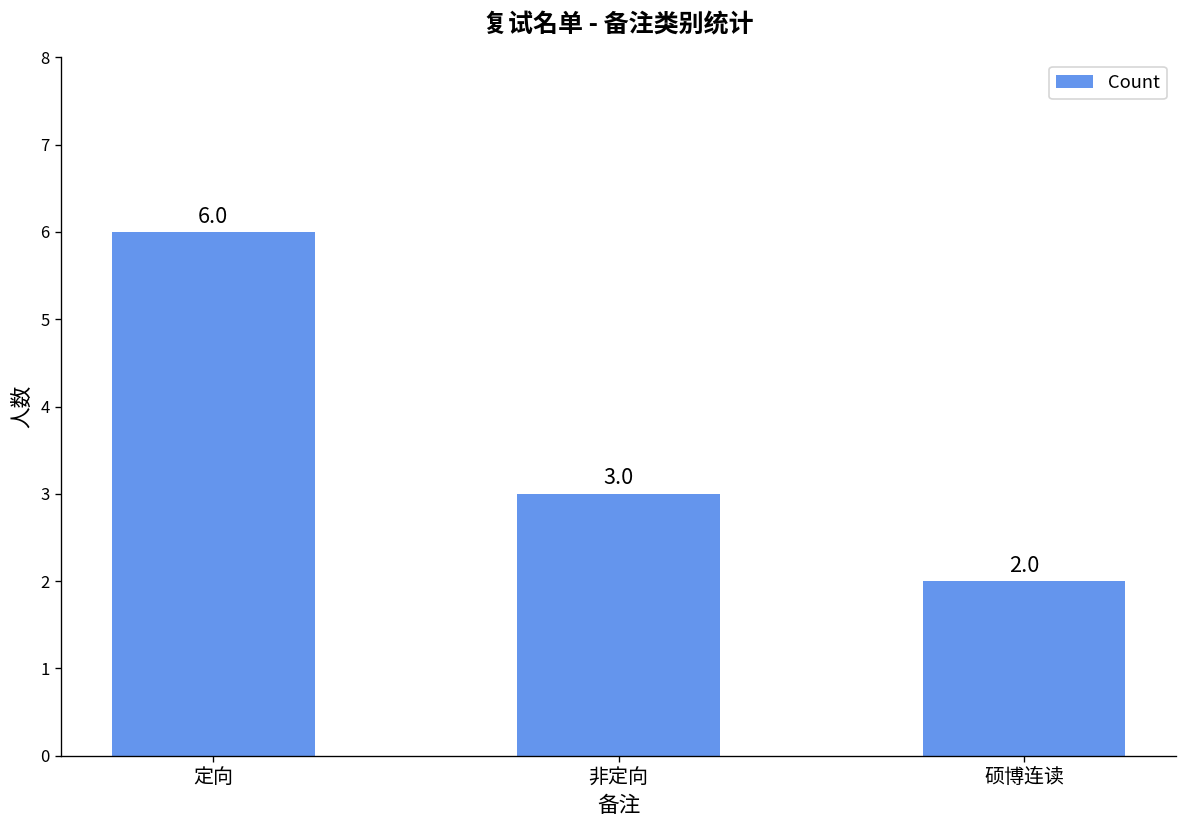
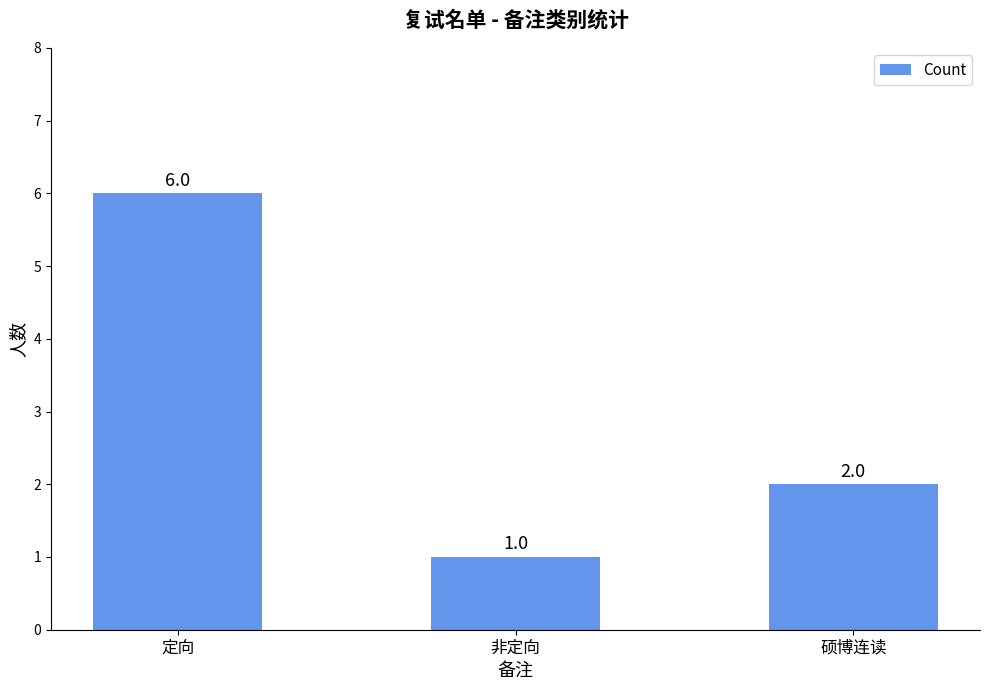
非定向: 3.0 -> 1.0
